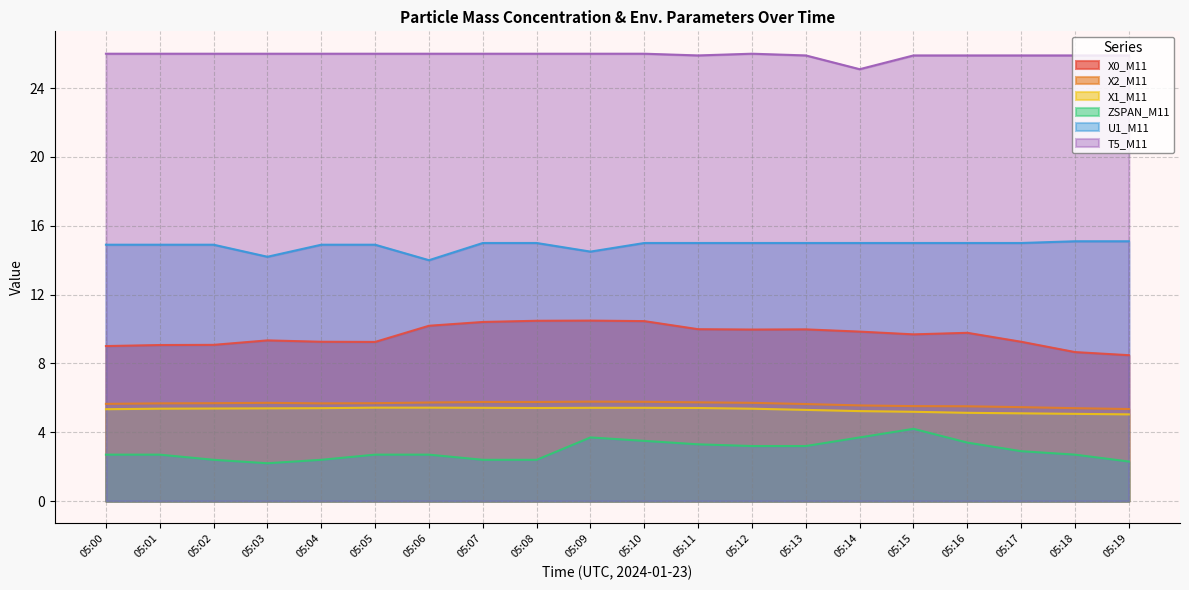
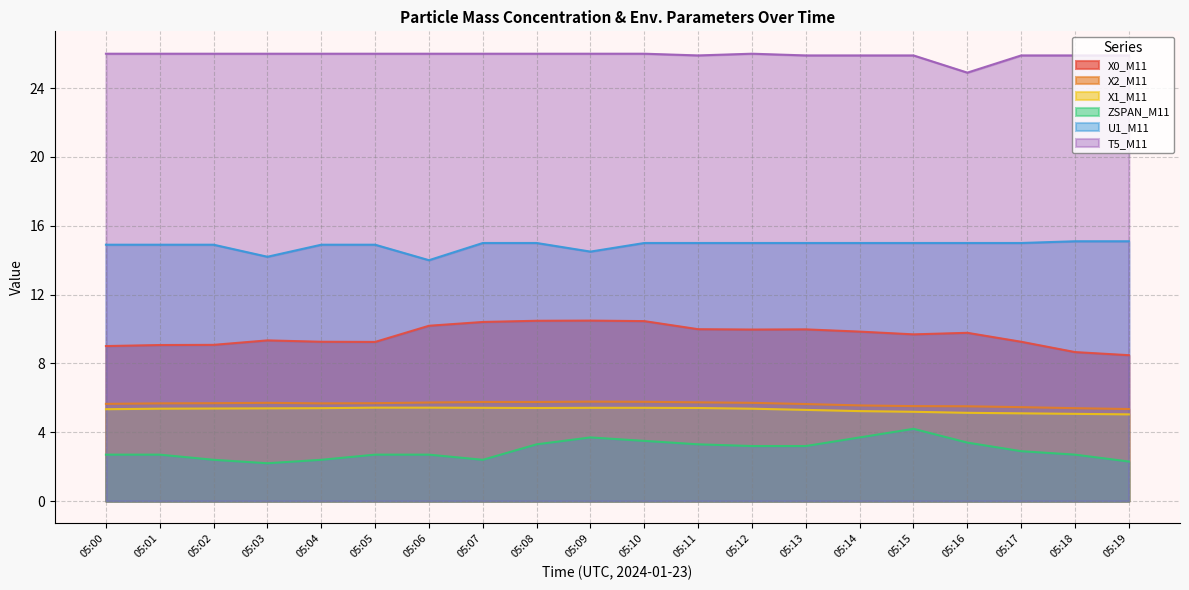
ZSPAN_M11, 05:08: 2.4 -> 3.3
T5_M11, 05:14: 25.1 -> 25.9
T5_M11, 05:16: 25.9 -> 24.9
